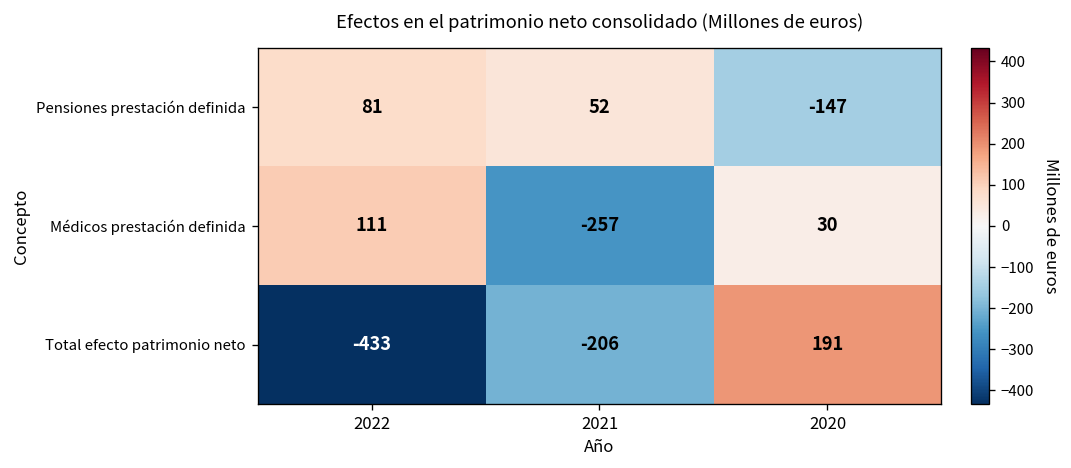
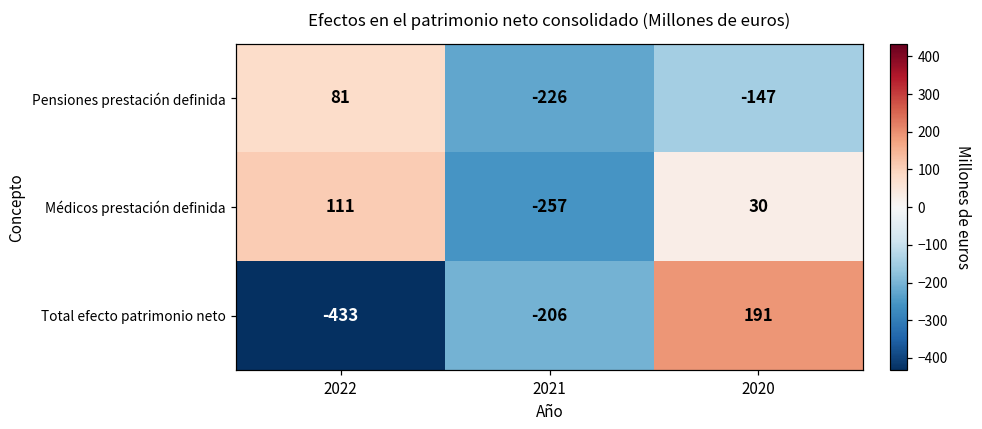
Pensiones prestación definida, 2021: 52 -> -226
